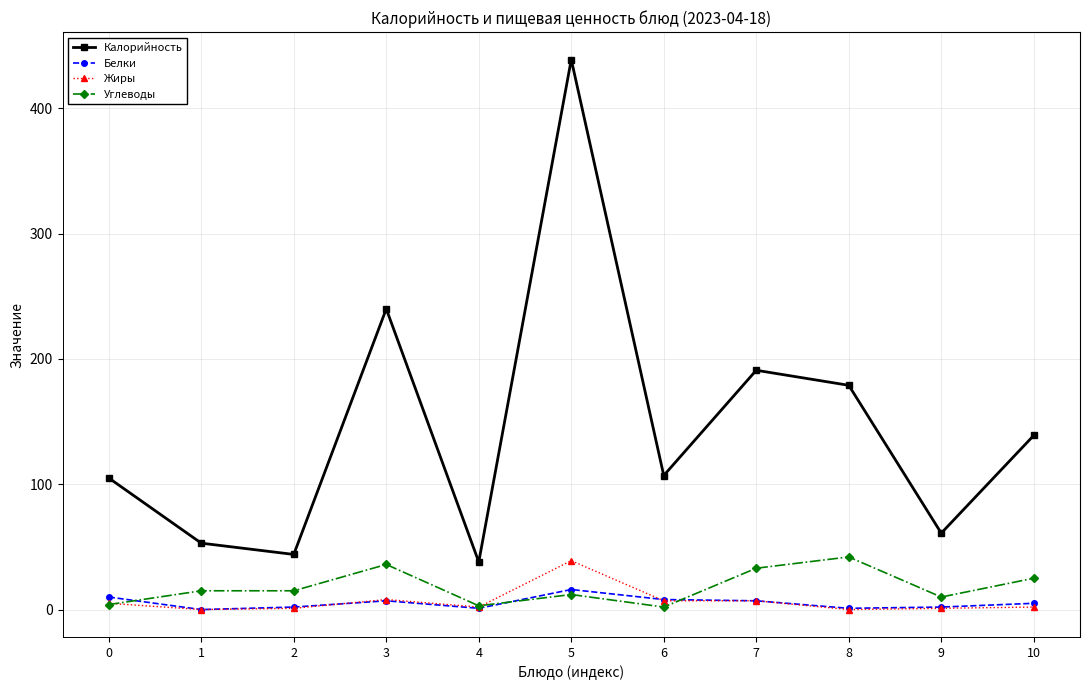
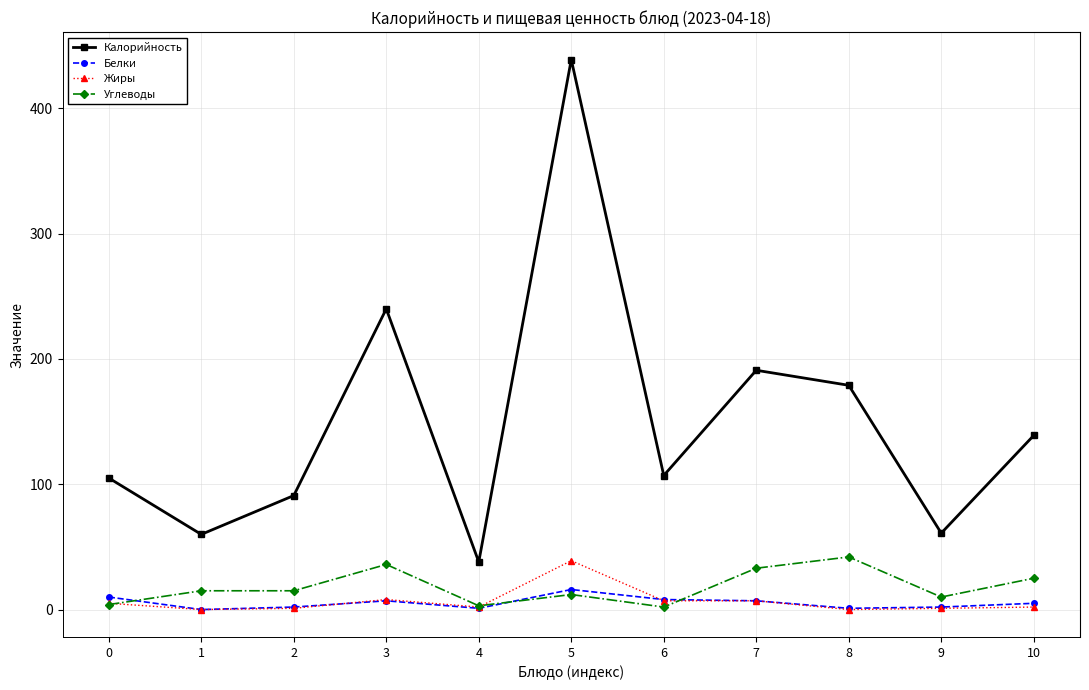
Калорийность, 1: 53 -> 60
Калорийность, 2: 44 -> 91
